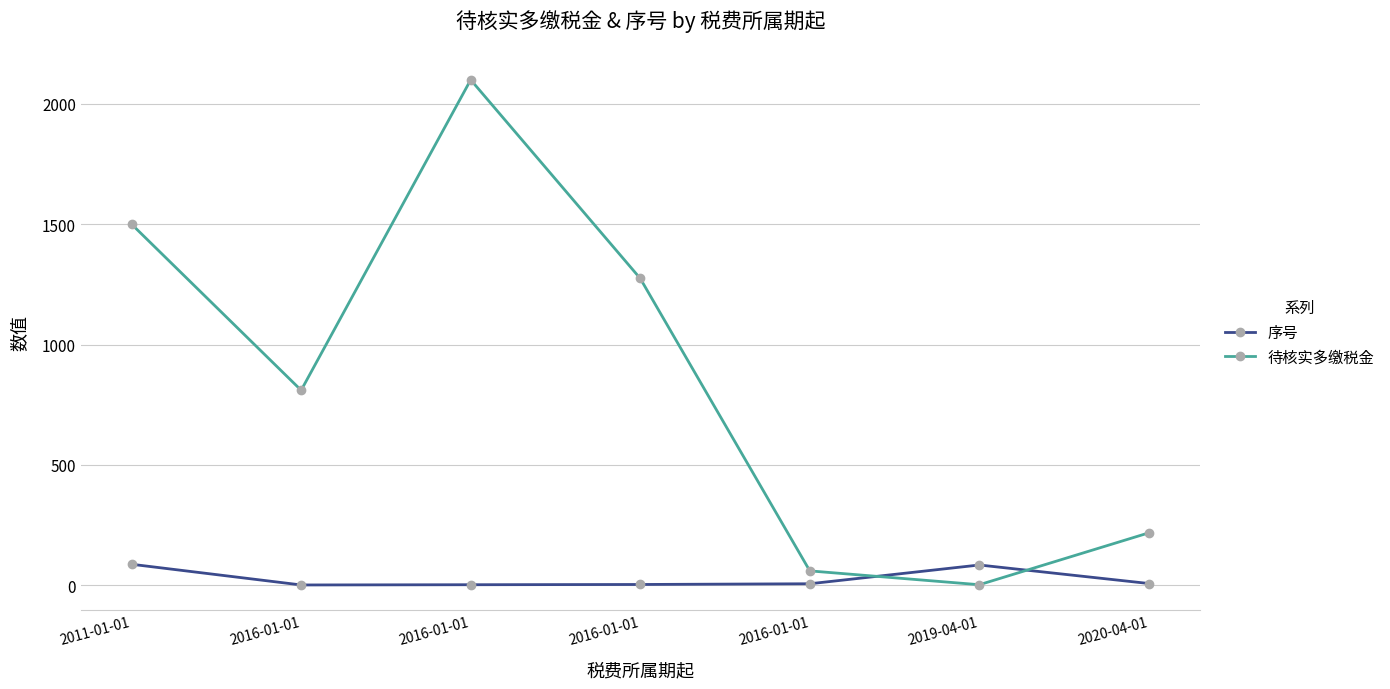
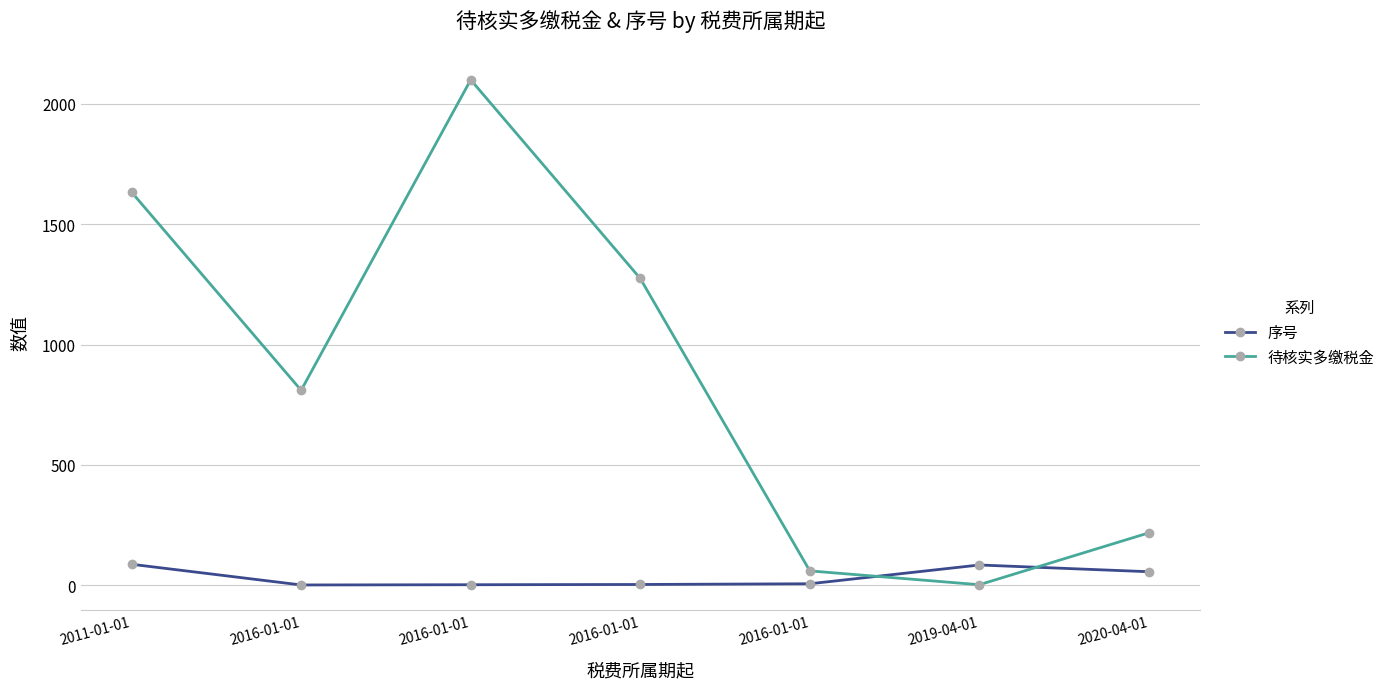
待核实多缴税金, 2011-01-01: 1500 -> 1630
序号, 2020-04-01: 10 -> 60
